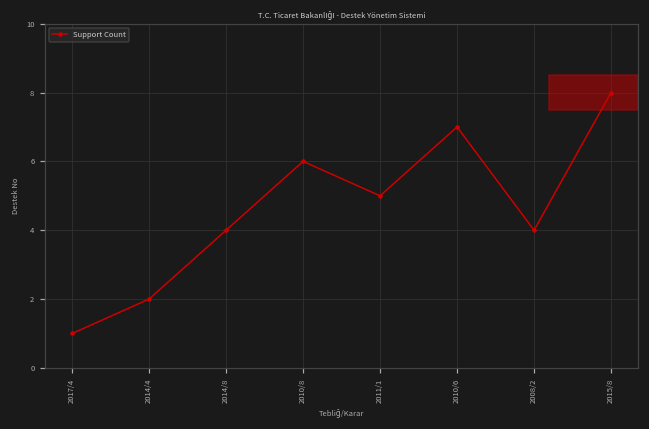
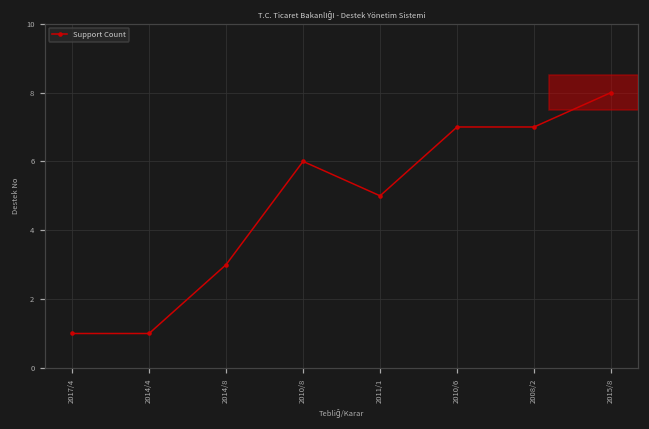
2014/4: 2 -> 1
2014/8: 4 -> 3
2008/2: 4 -> 7
